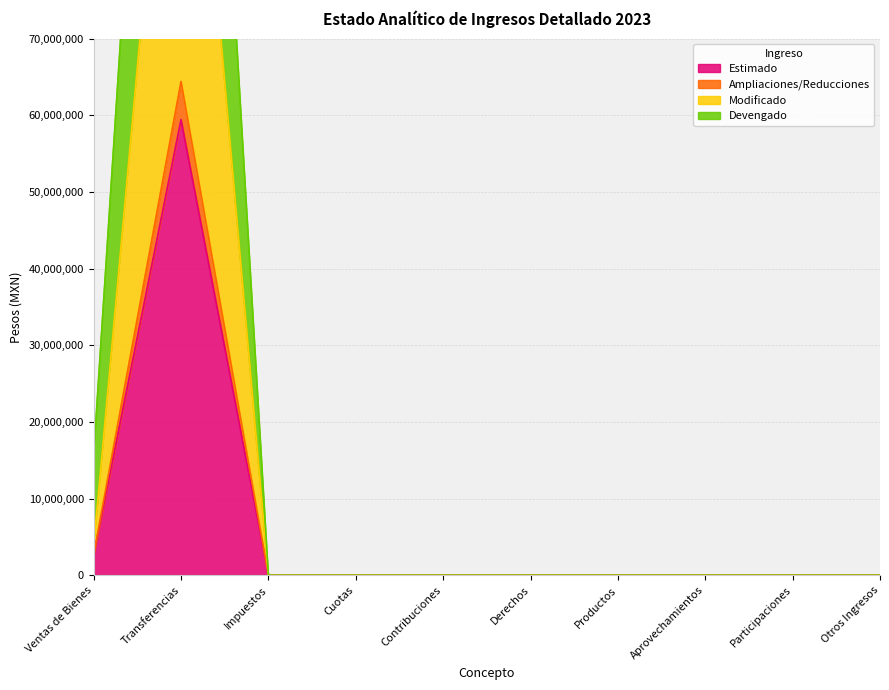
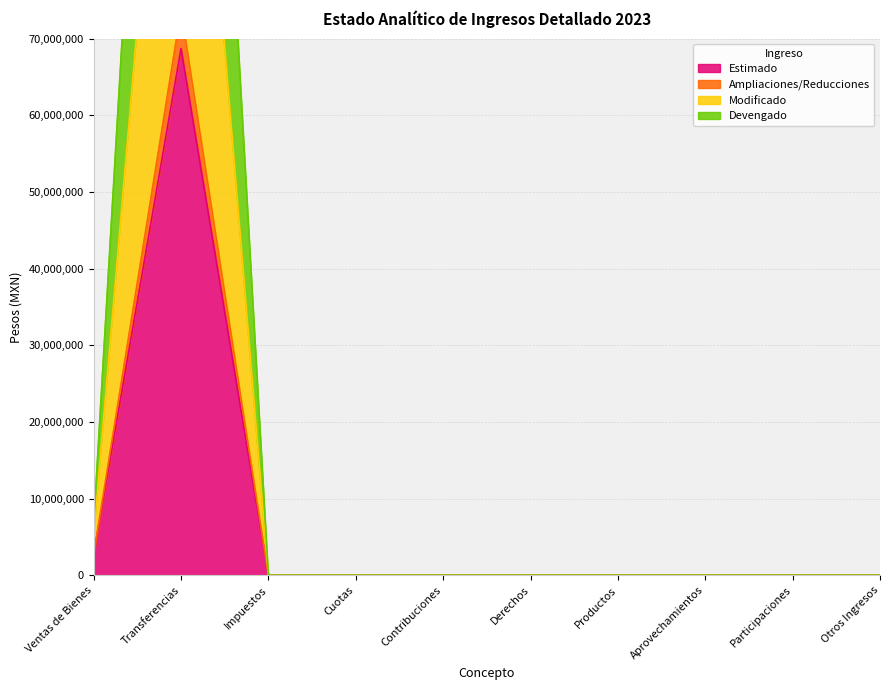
Modificado, Ventas de Bienes: 1,000,000 -> 3,000,000
Devengado, Ventas de Bienes: 12,000,000 -> 1,000,000
Estimado, Transferencias: 59,000,000 -> 69,000,000
